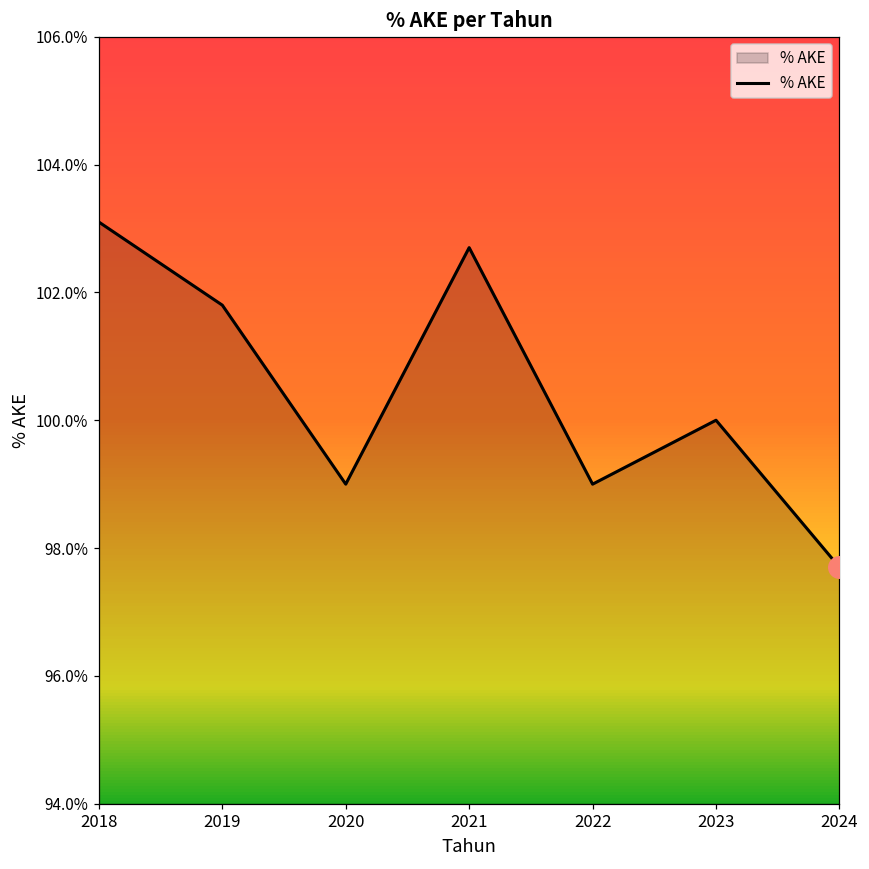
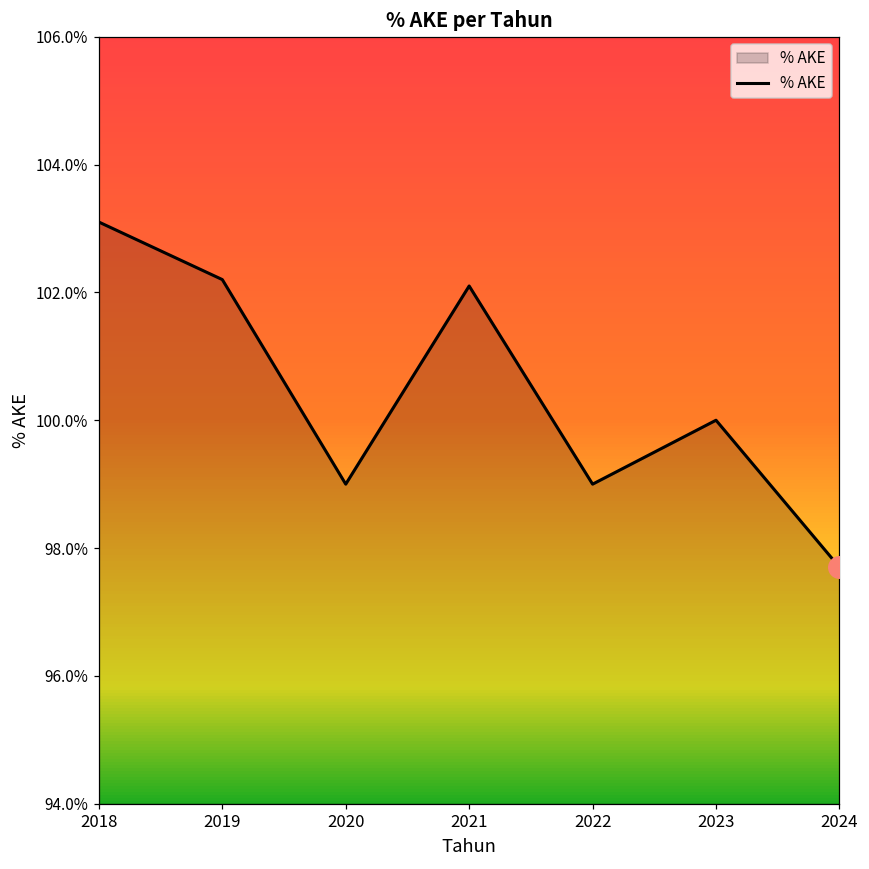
% AKE, 2019: 101.8% -> 102.2%
% AKE, 2021: 102.7% -> 102.1%
